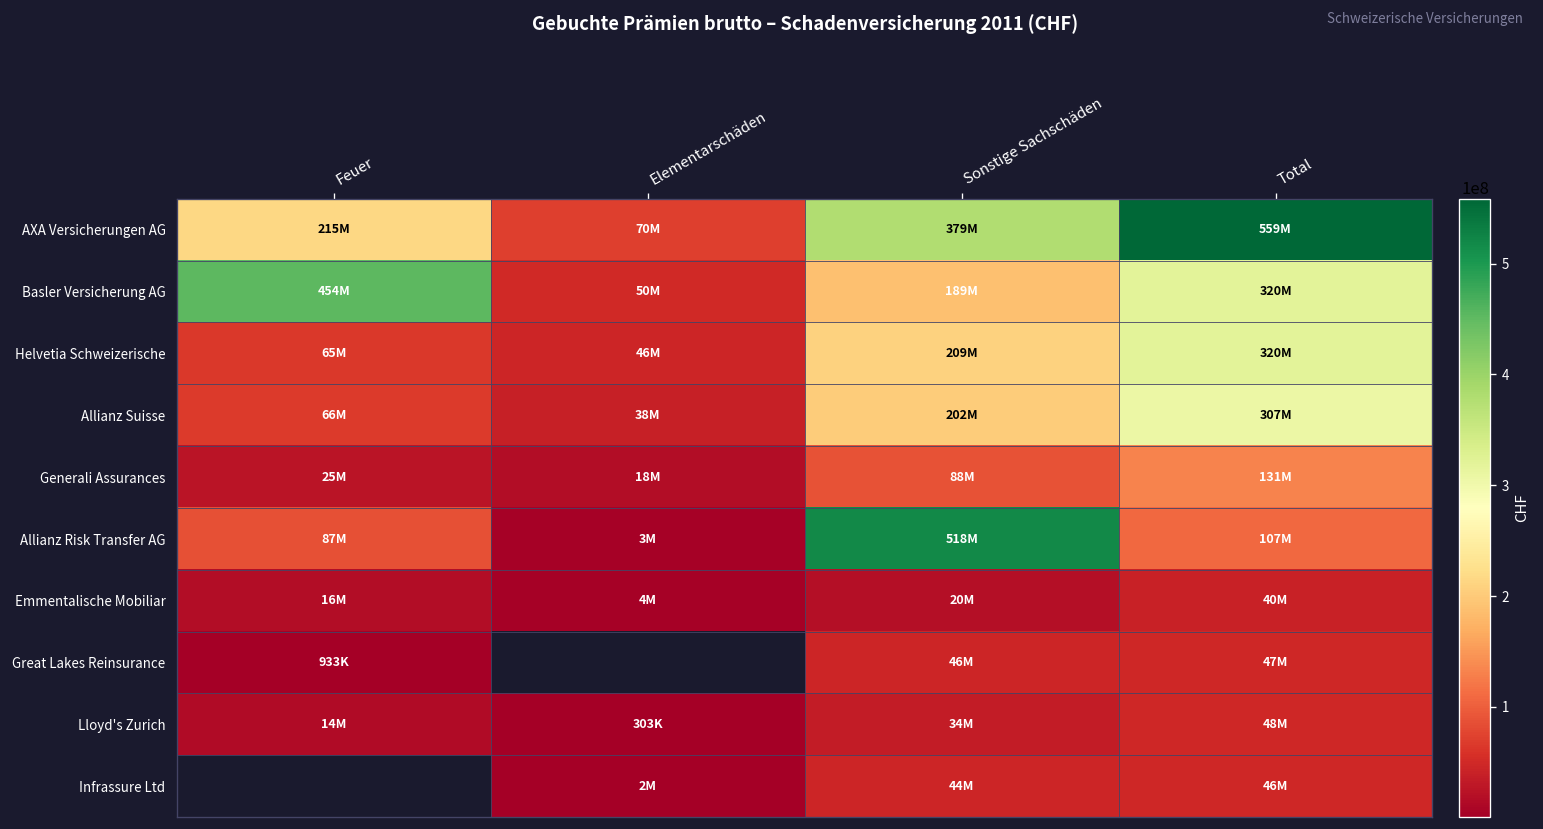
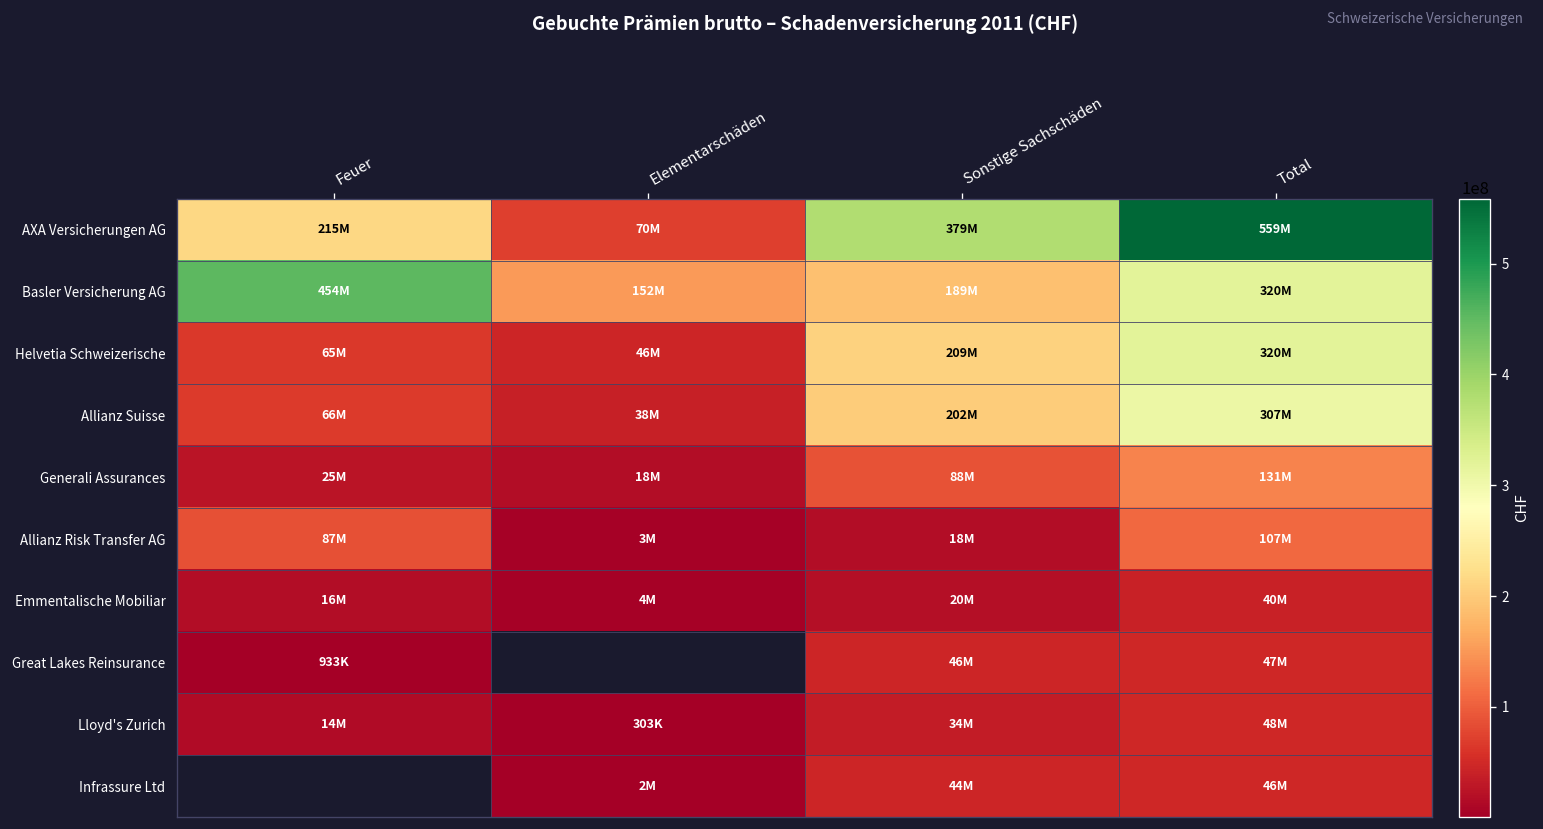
Basler Versicherung AG, Elementarschäden: 50M -> 152M
Allianz Risk Transfer AG, Sonstige Sachschäden: 518M -> 18M
